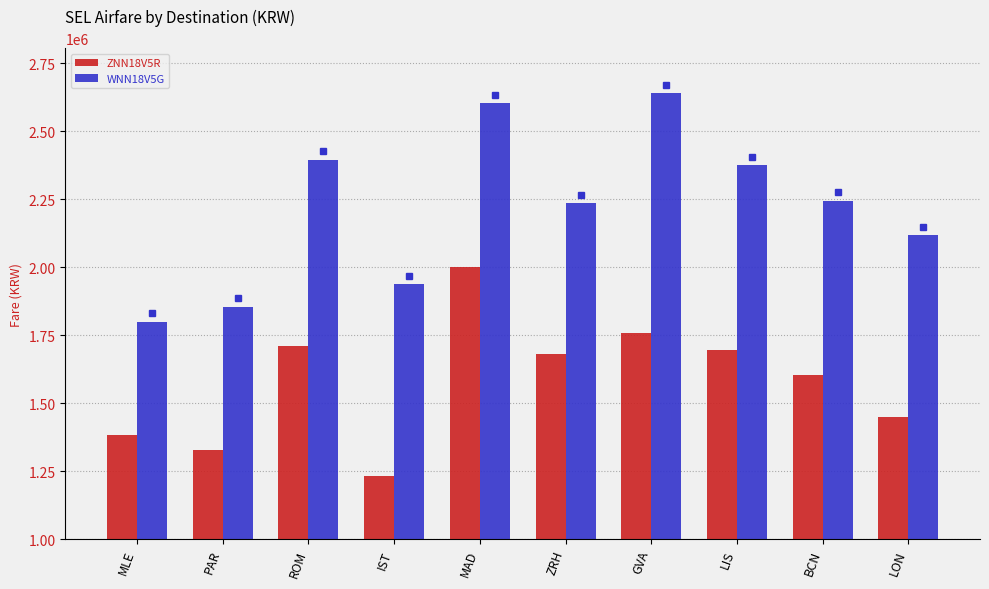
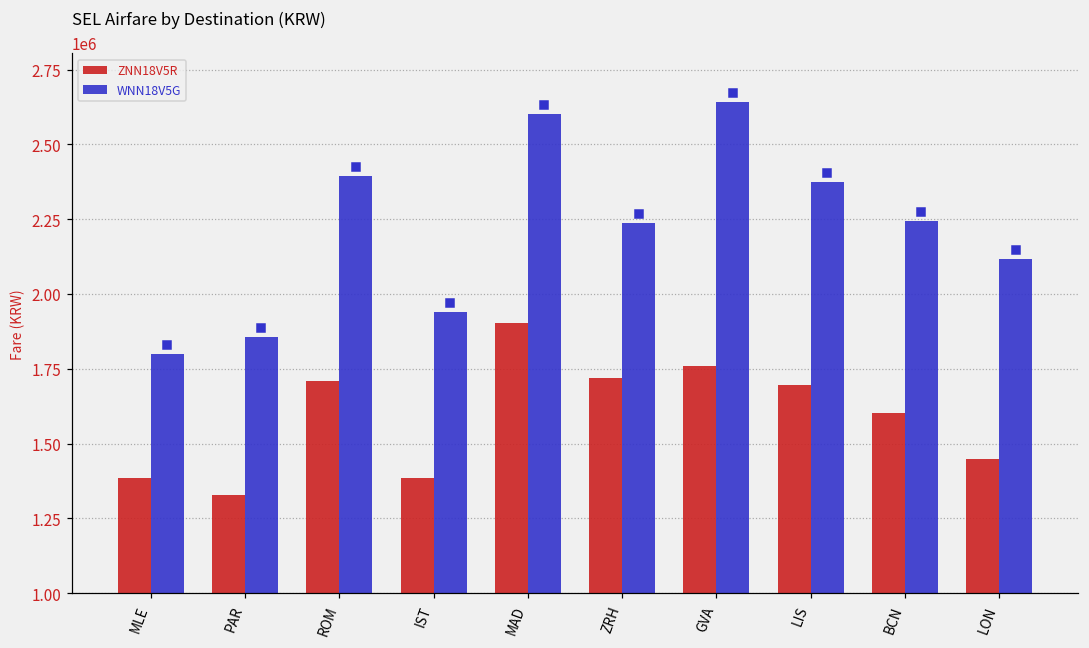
ZNN18V5R, IST: 1230000 -> 1380000
ZNN18V5R, MAD: 2000000 -> 1900000
ZNN18V5R, ZRH: 1680000 -> 1720000
